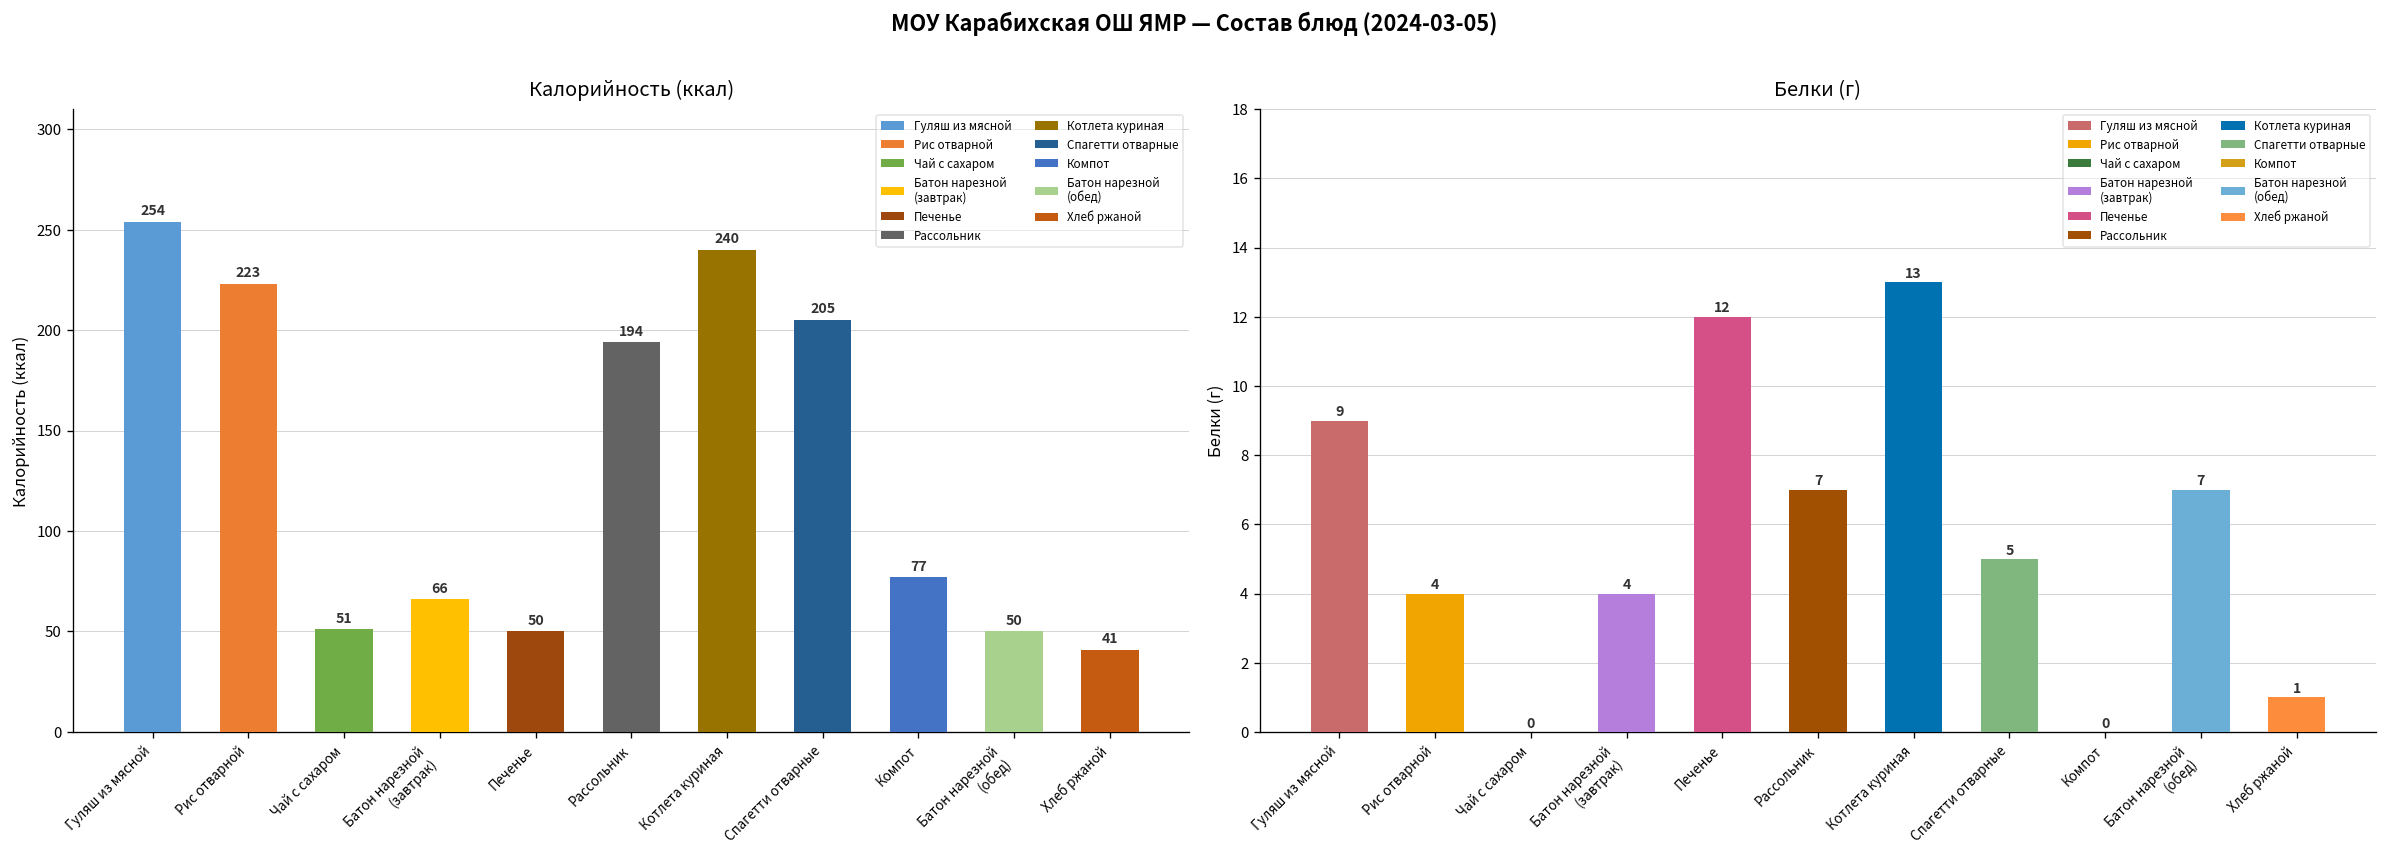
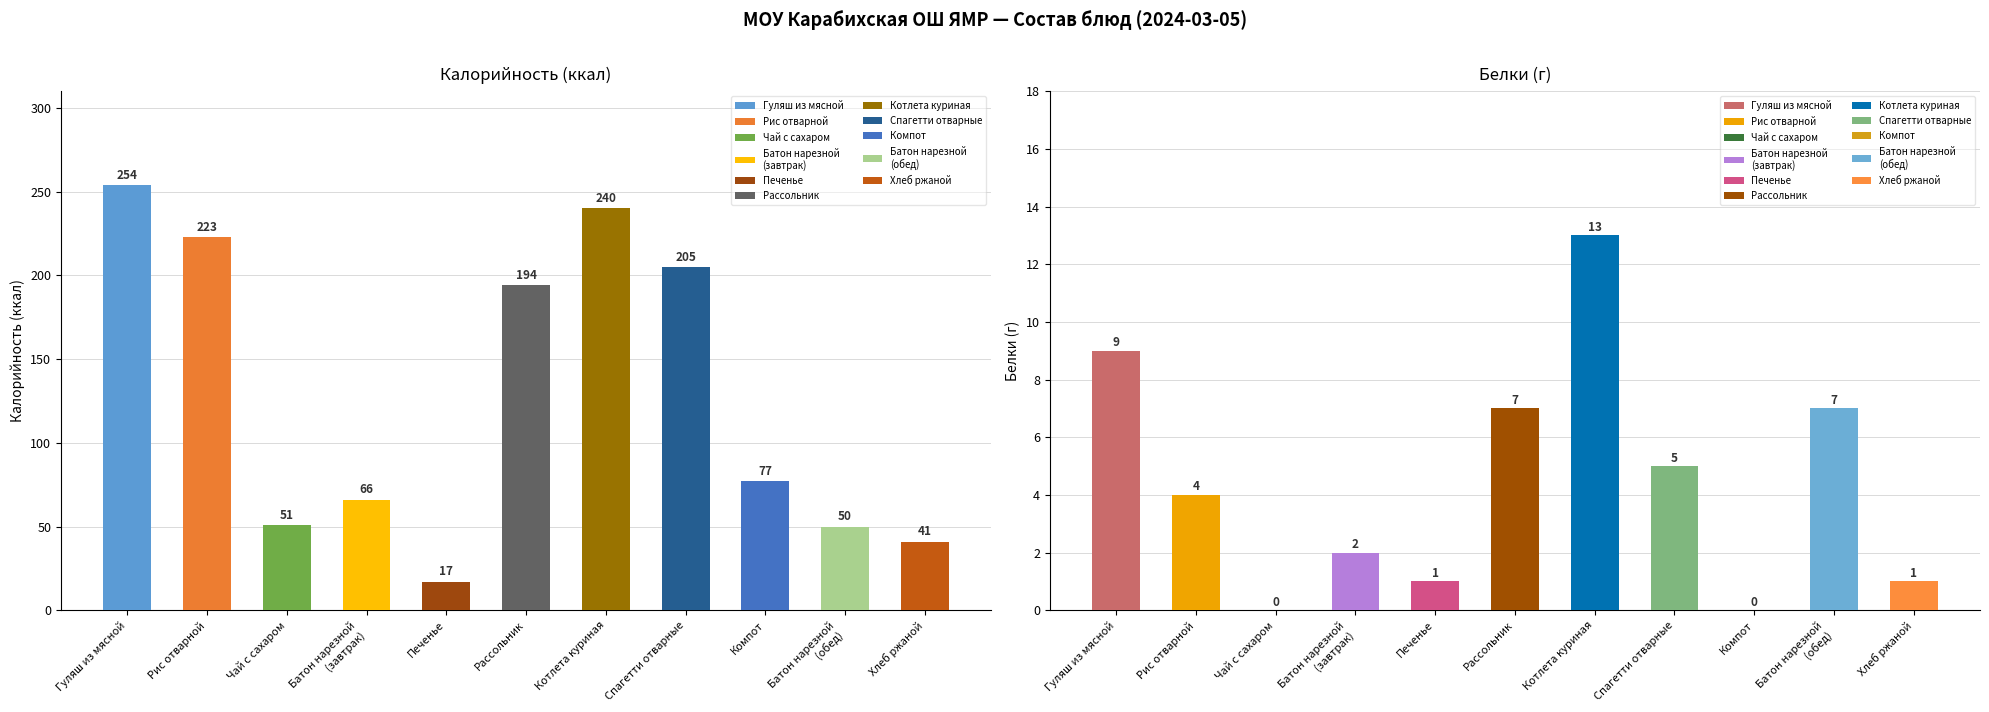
Калорийность (ккал), Печенье: 50 -> 17
Белки (г), Батон нарезной (завтрак): 4 -> 2
Белки (г), Печенье: 12 -> 1
